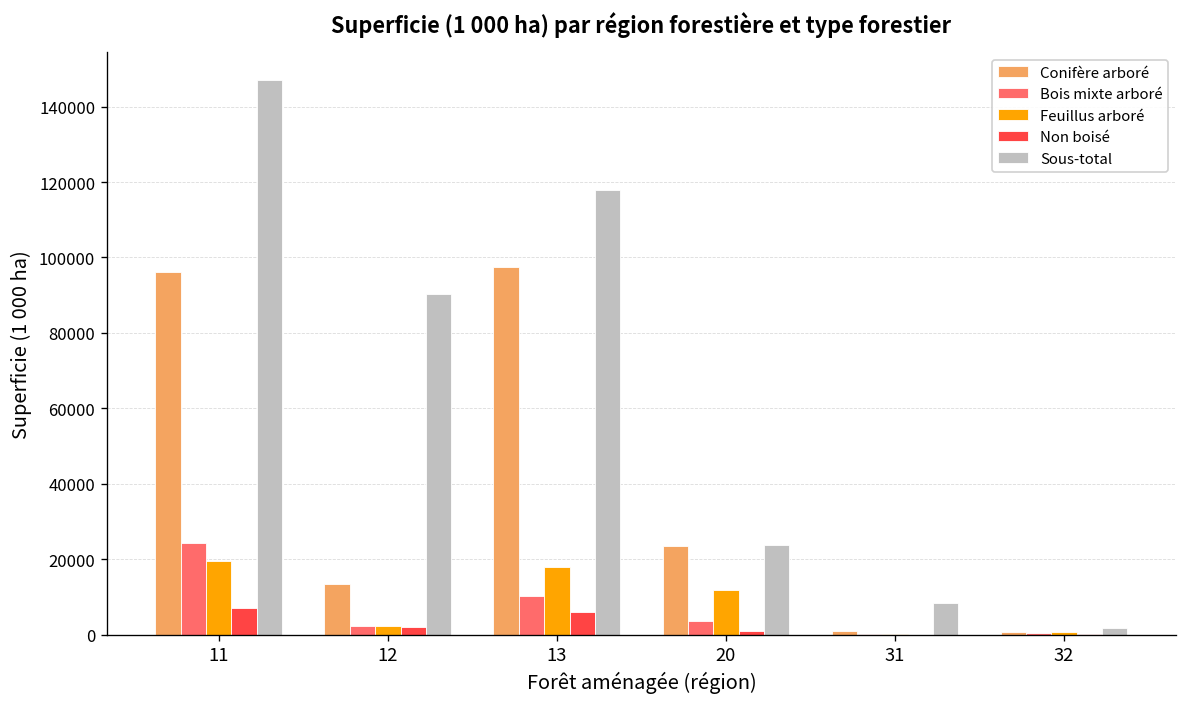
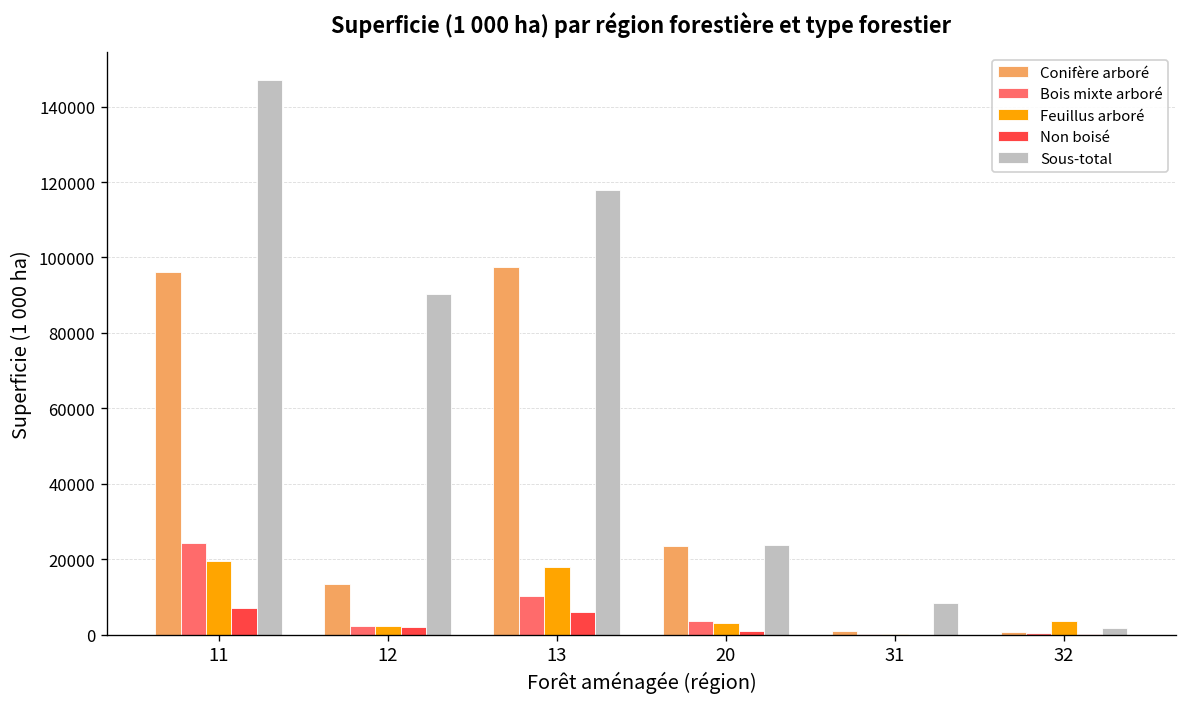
Feuillus arboré, 20: 12000 -> 3000
Feuillus arboré, 32: 1000 -> 4000
